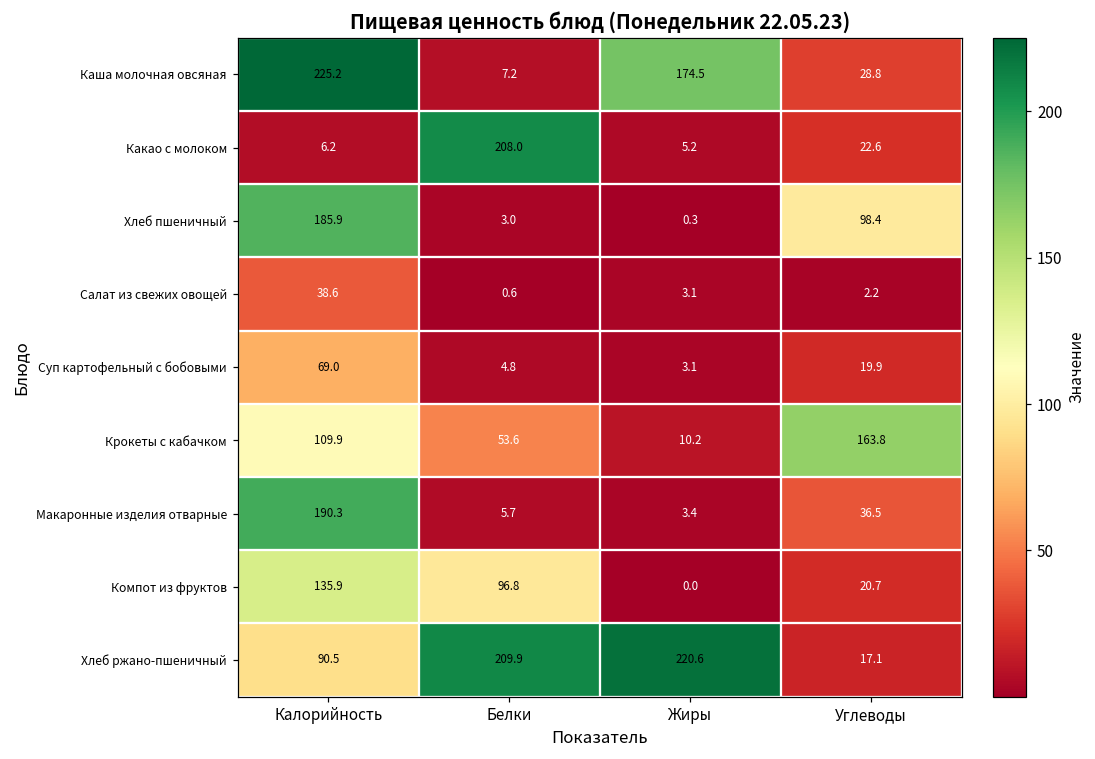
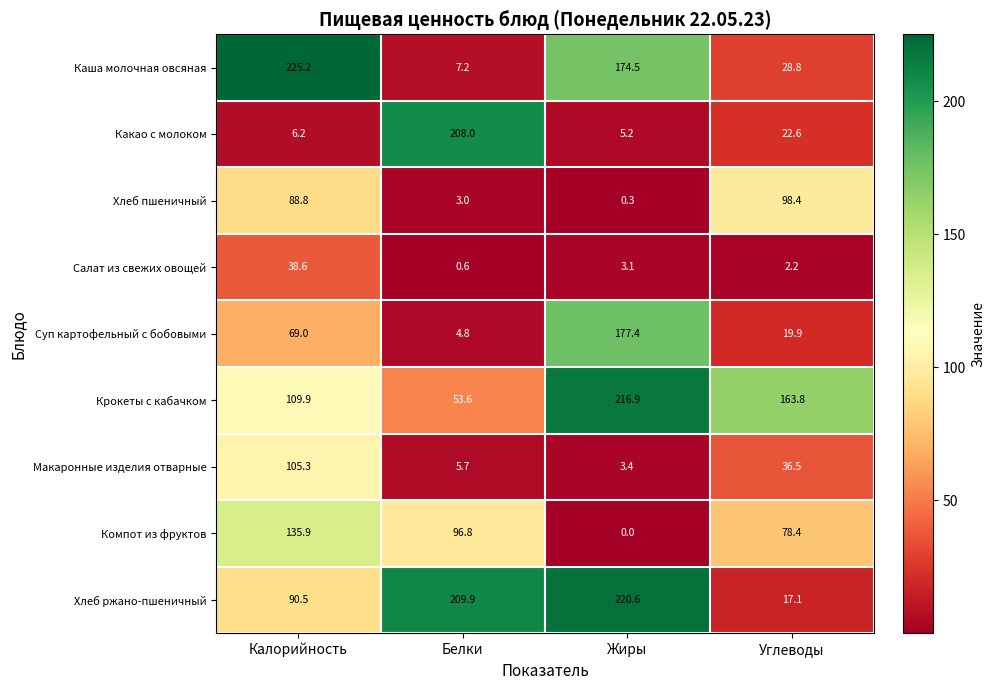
Хлеб пшеничный, Калорийность: 185.9 -> 88.8
Суп картофельный с бобовыми, Жиры: 3.1 -> 177.4
Крокеты с кабачком, Жиры: 10.2 -> 216.9
Макаронные изделия отварные, Калорийность: 190.3 -> 105.3
Компот из фруктов, Углеводы: 20.7 -> 78.4
